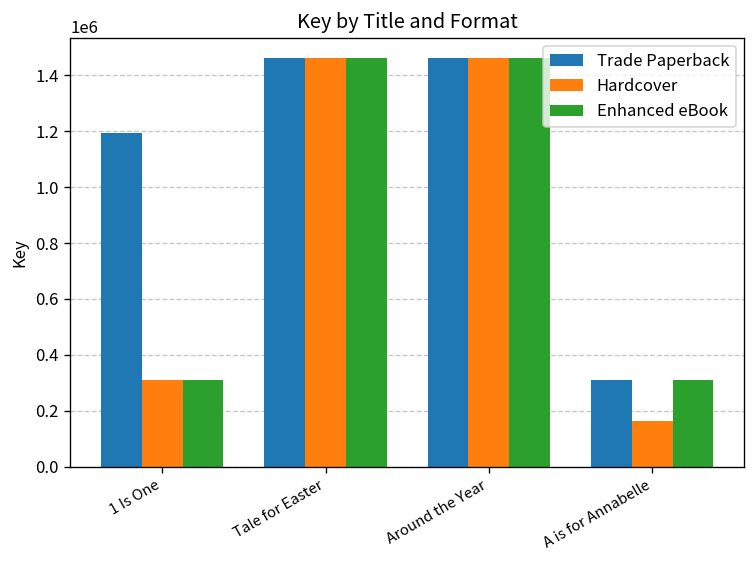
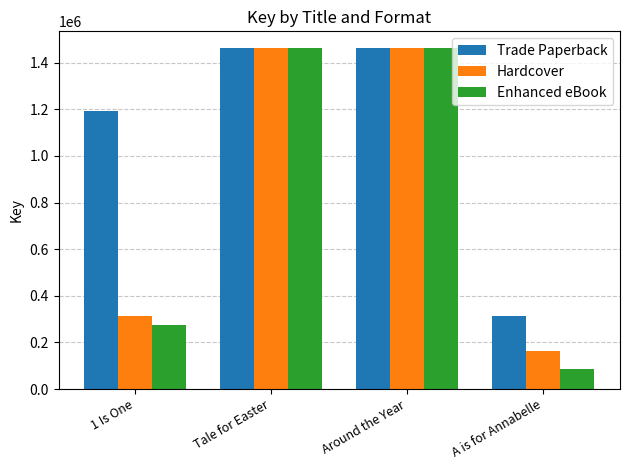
Enhanced eBook, 1 Is One: 310000 -> 270000
Enhanced eBook, A is for Annabelle: 310000 -> 80000
